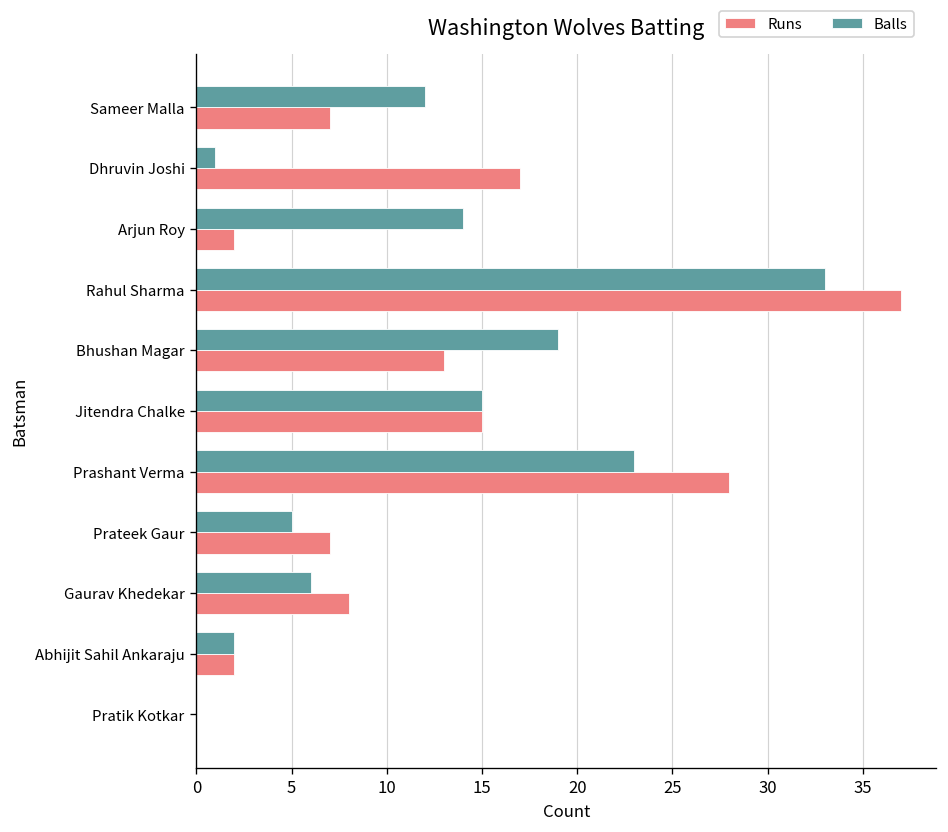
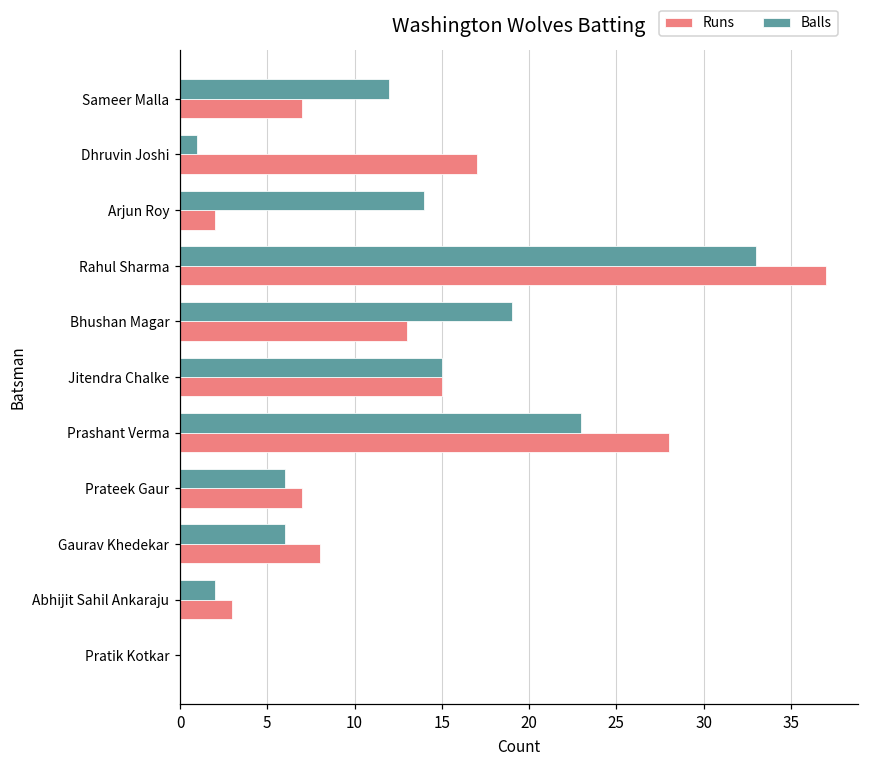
Balls, Prateek Gaur: 5 -> 6
Runs, Abhijit Sahil Ankaraju: 2 -> 3
